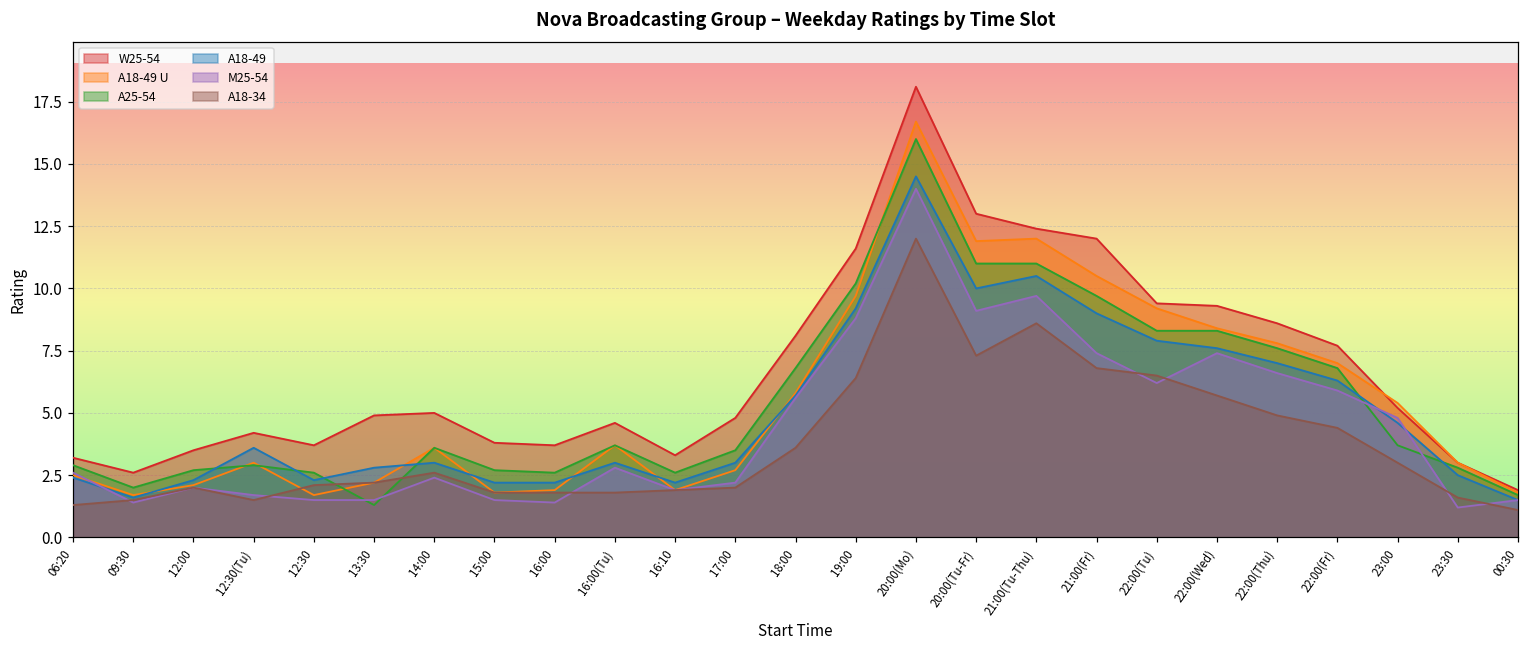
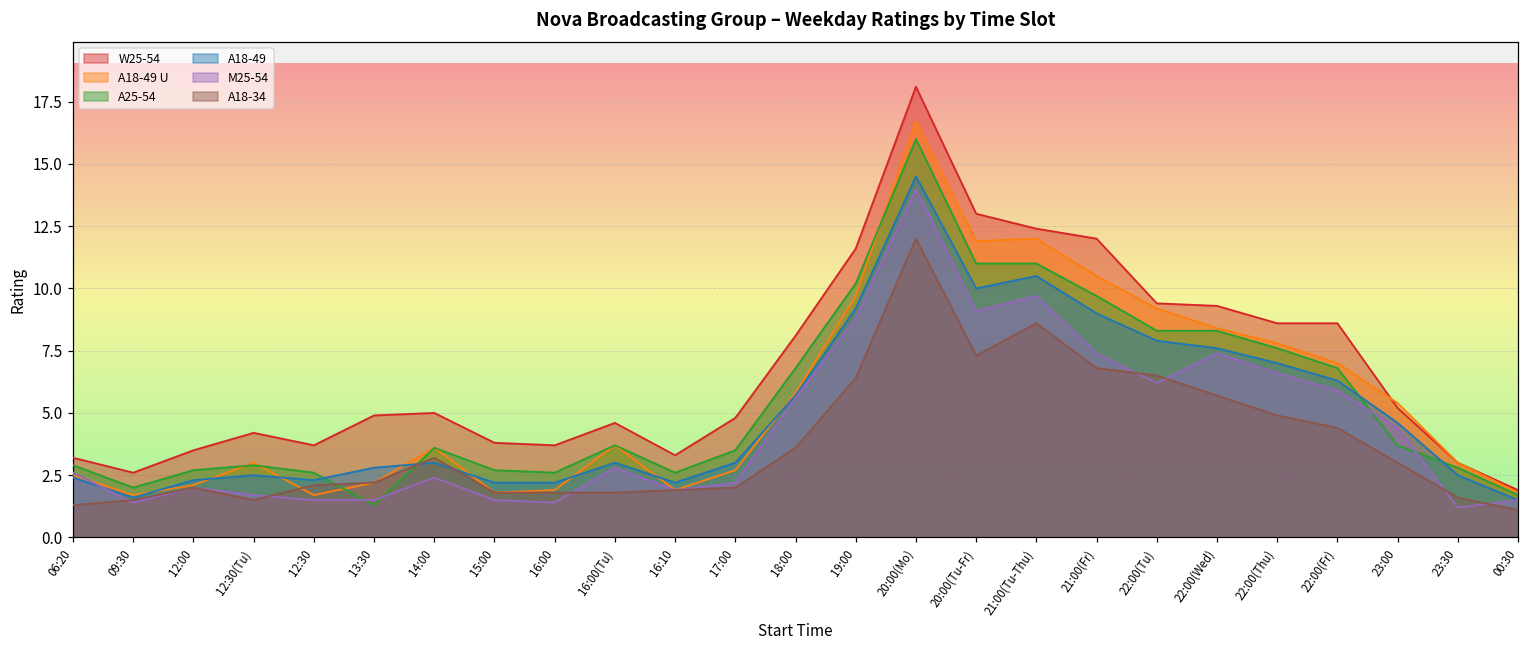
A18-49, 12:30(Tu): 3.6 -> 2.5
A18-34, 14:00: 2.6 -> 3.2
W25-54, 22:00(Fr): 7.7 -> 8.6
M25-54, 23:00: 4.8 -> 4.4
